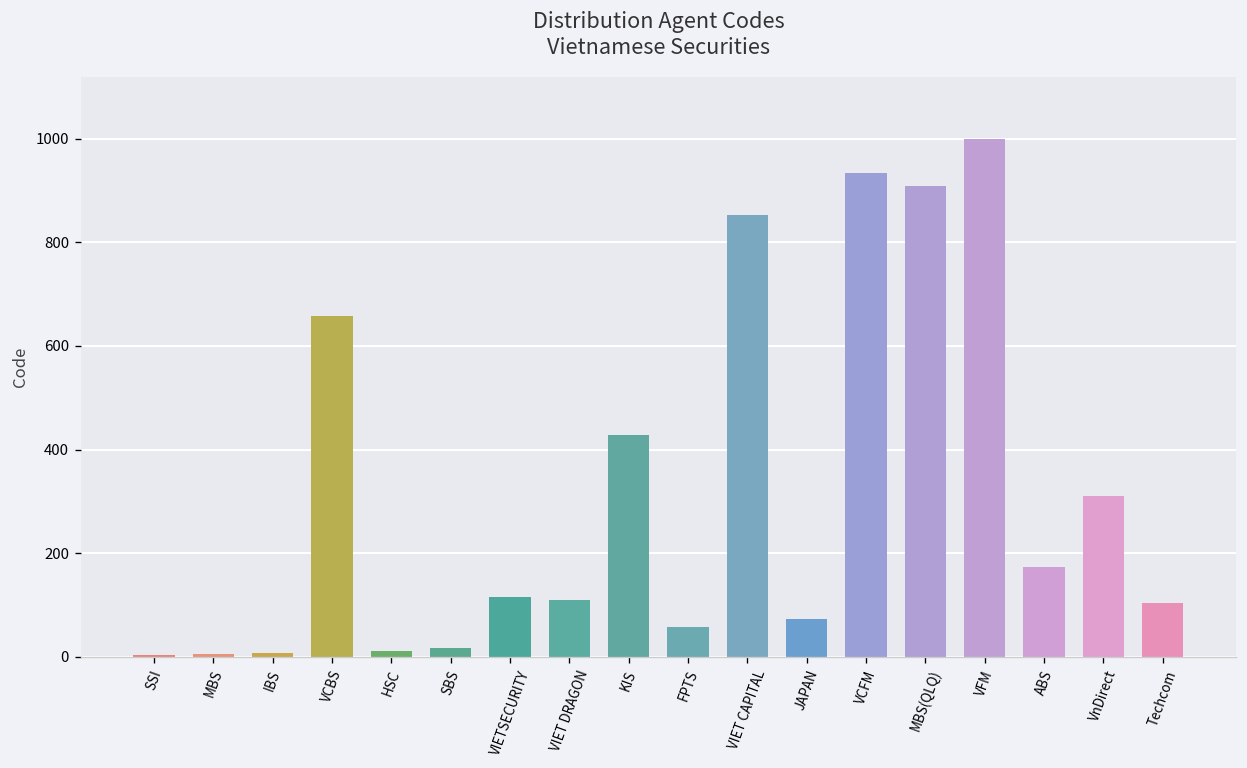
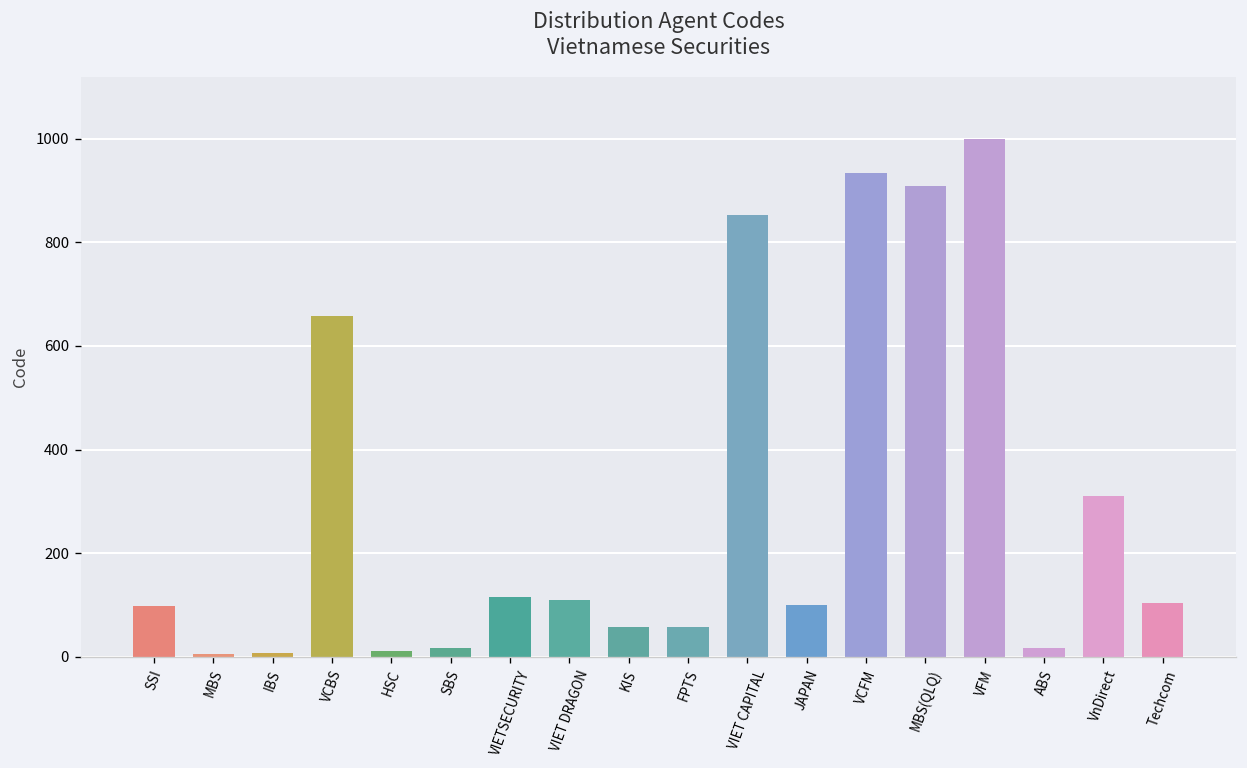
SSI: 0 -> 100
KIS: 430 -> 60
JAPAN: 70 -> 100
ABS: 170 -> 20
